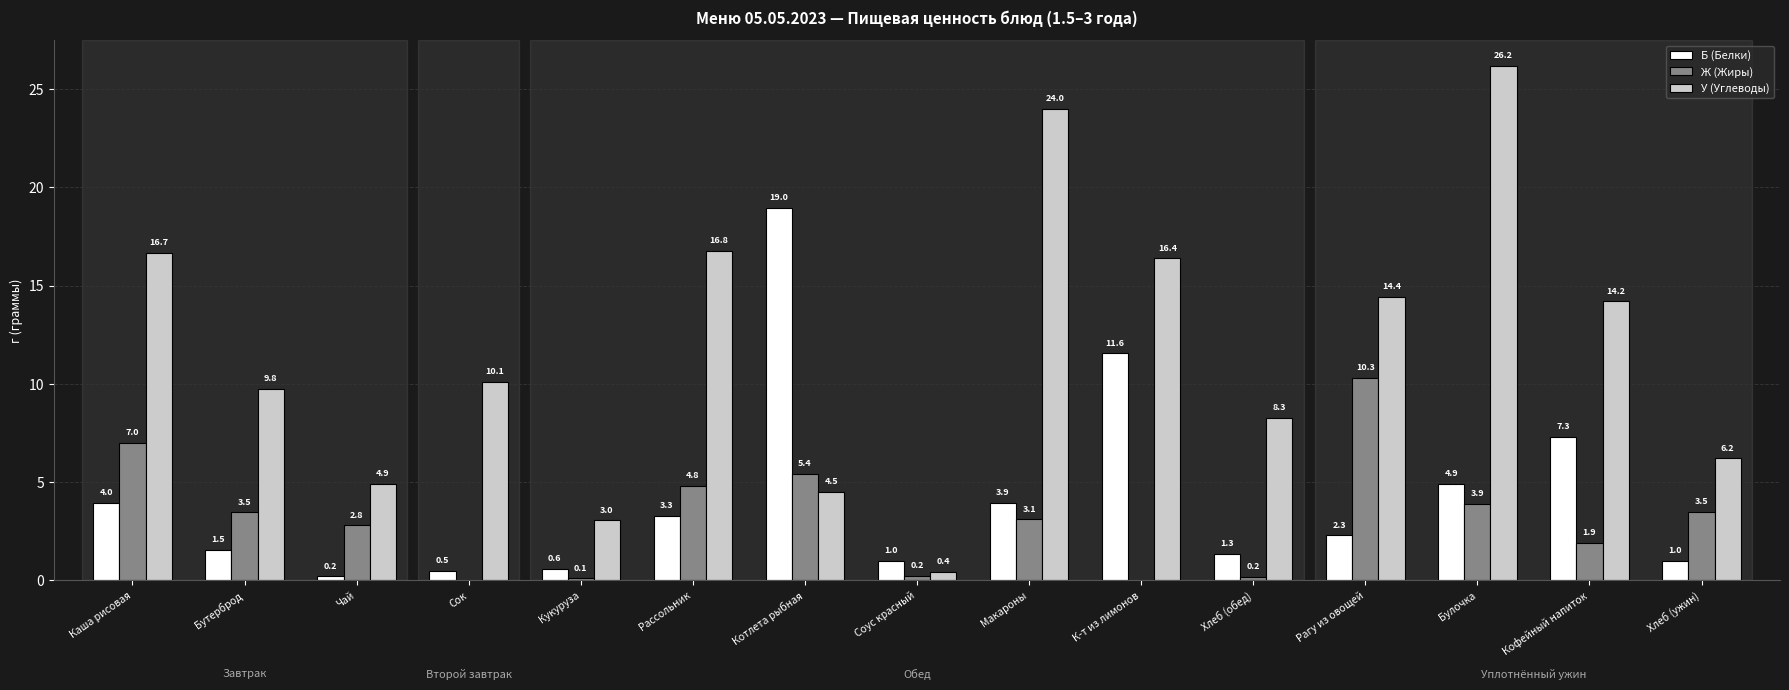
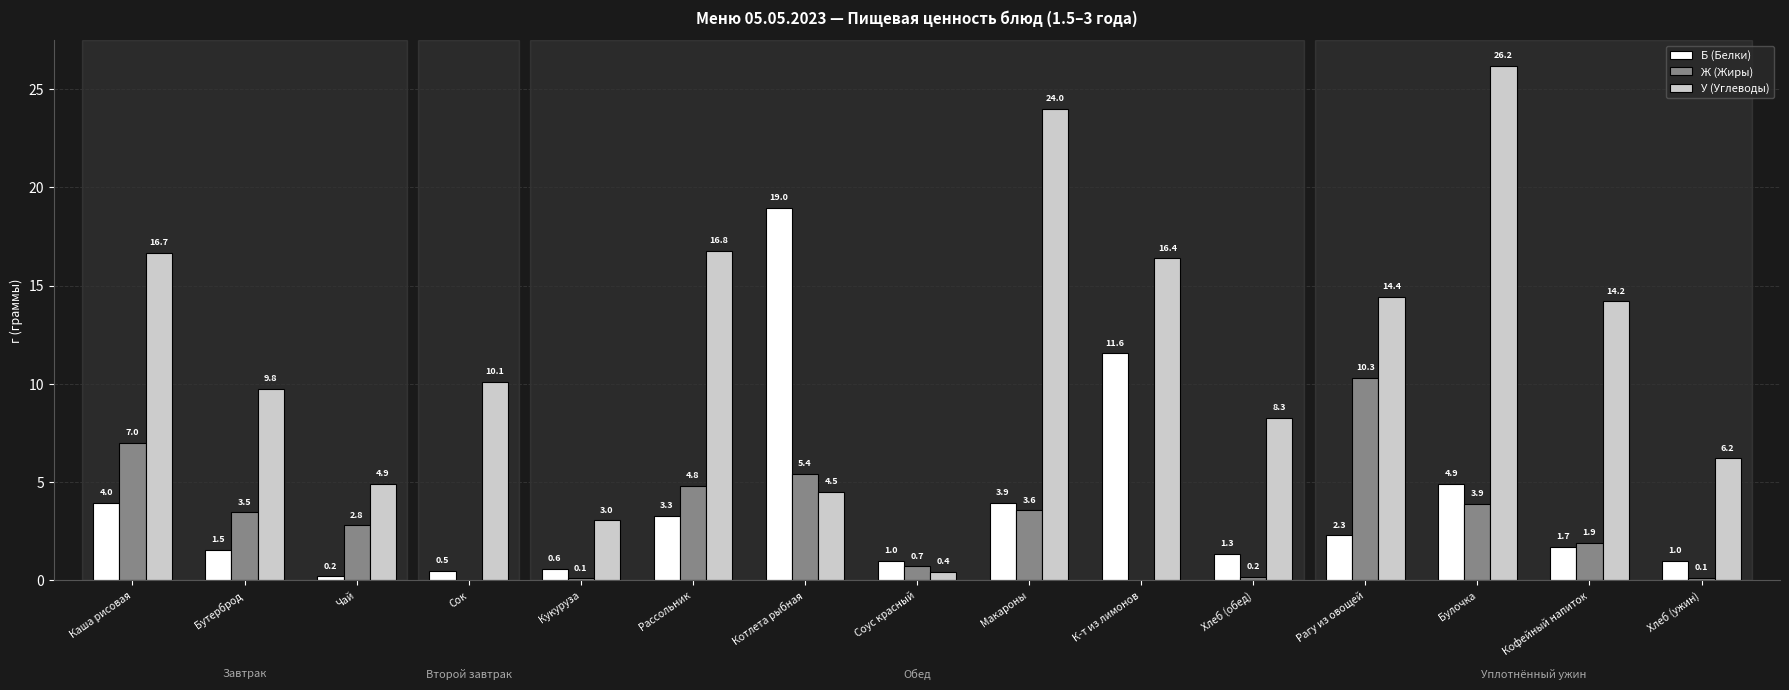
Ж (Жиры), Соус красный: 0.2 -> 0.7
Ж (Жиры), Макароны: 3.1 -> 3.6
Б (Белки), Кофейный напиток: 7.3 -> 1.7
Ж (Жиры), Хлеб (ужин): 3.5 -> 0.1
